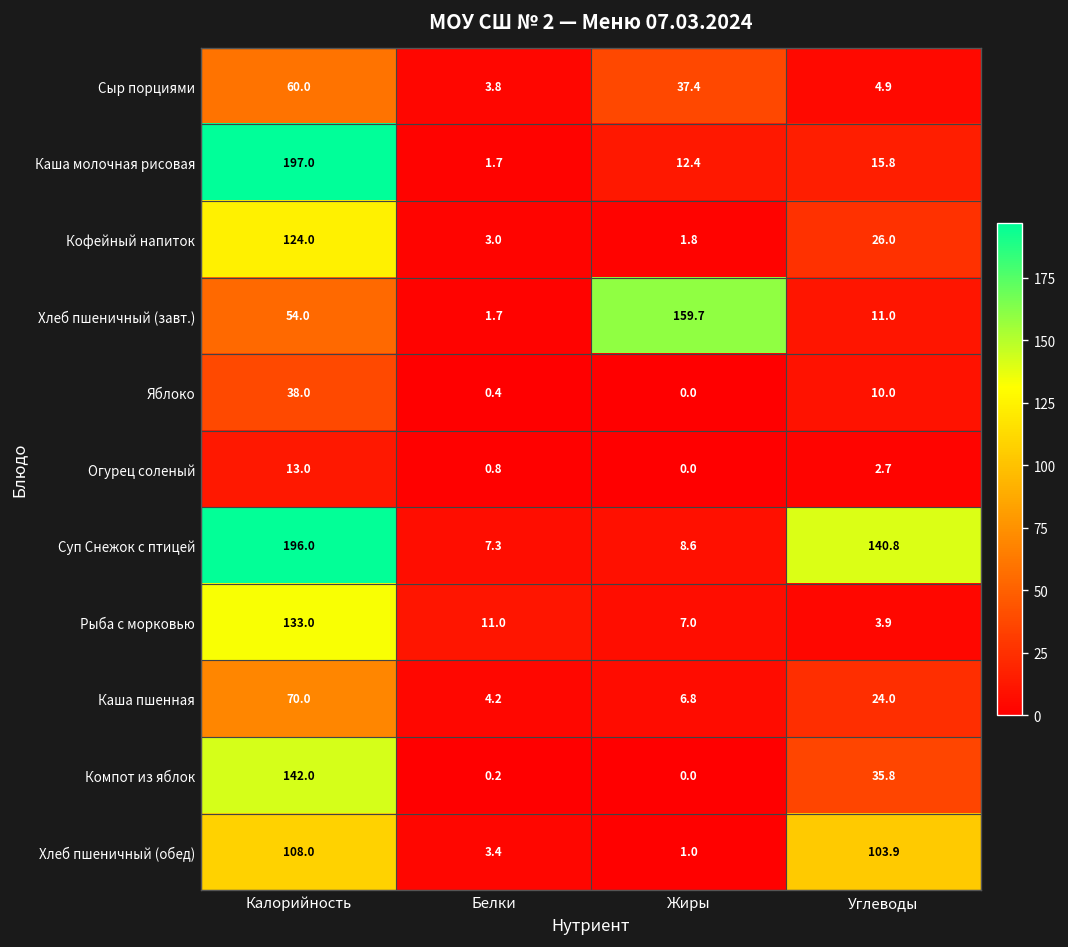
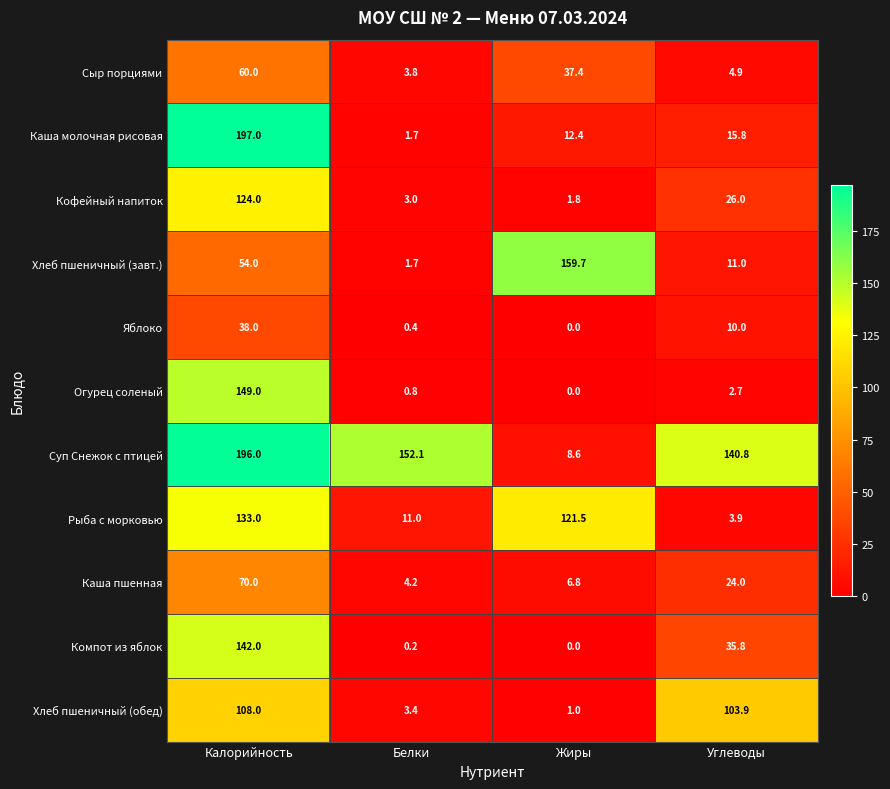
Огурец соленый, Калорийность: 13.0 -> 149.0
Суп Снежок с птицей, Белки: 7.3 -> 152.1
Рыба с морковью, Жиры: 7.0 -> 121.5
